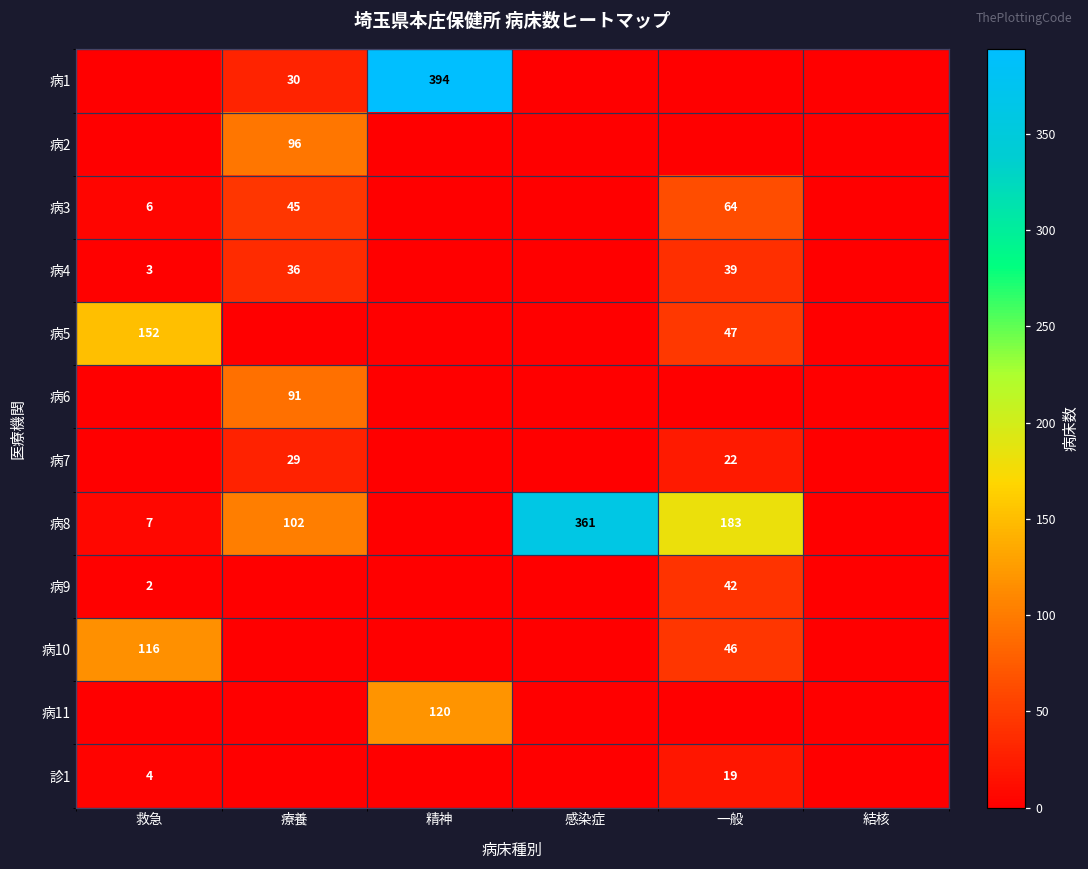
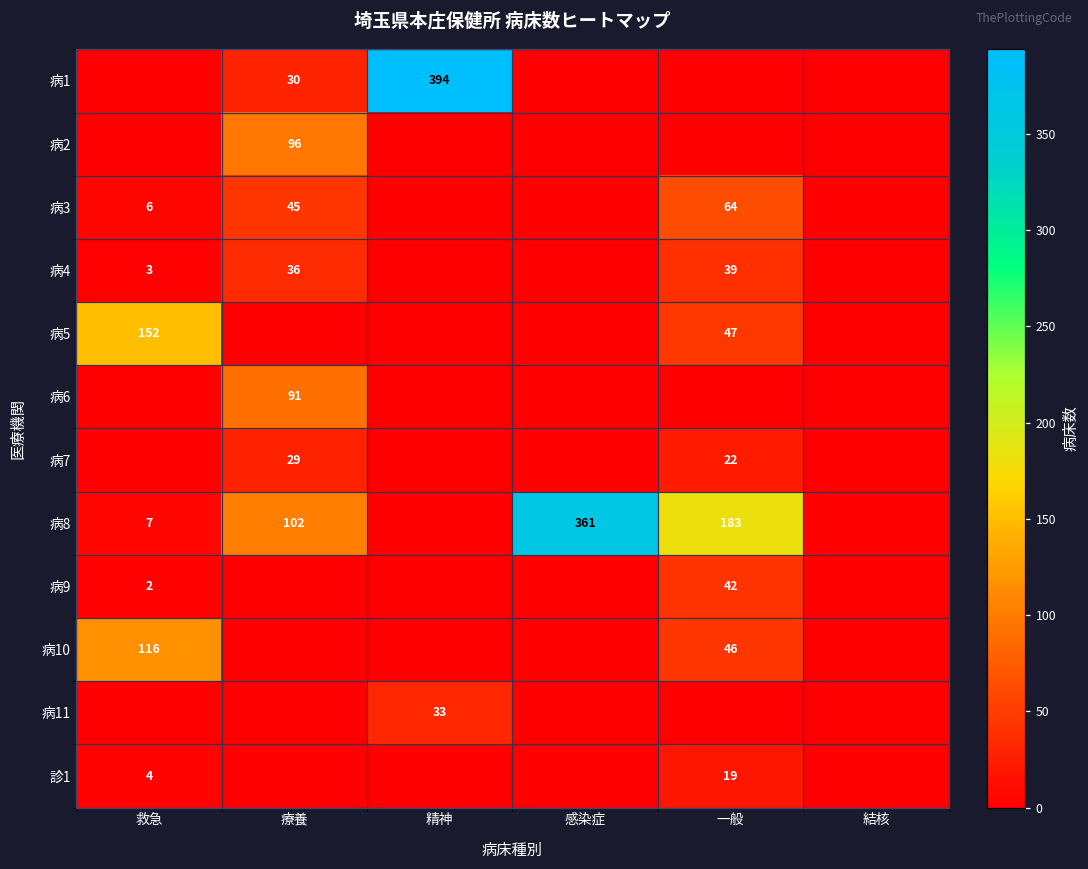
病11, 精神: 120 -> 33
